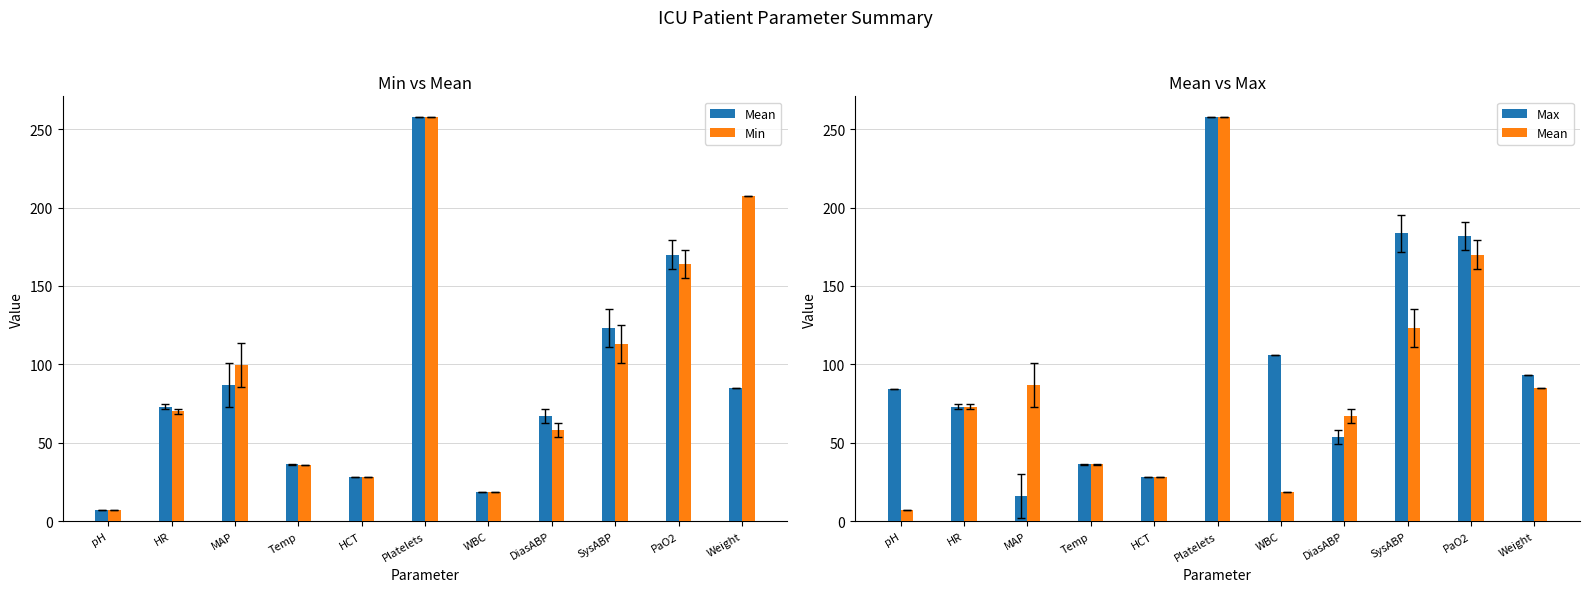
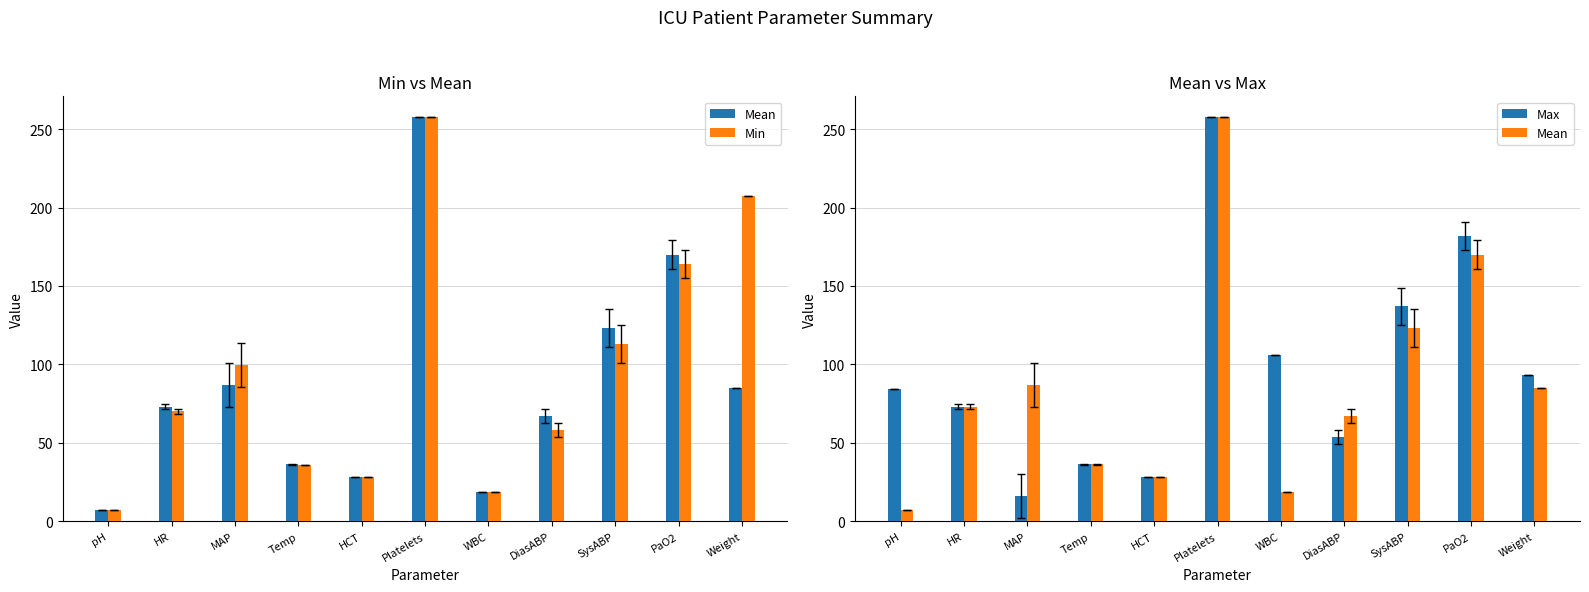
Mean vs Max, Max, SysABP: 184 -> 137
